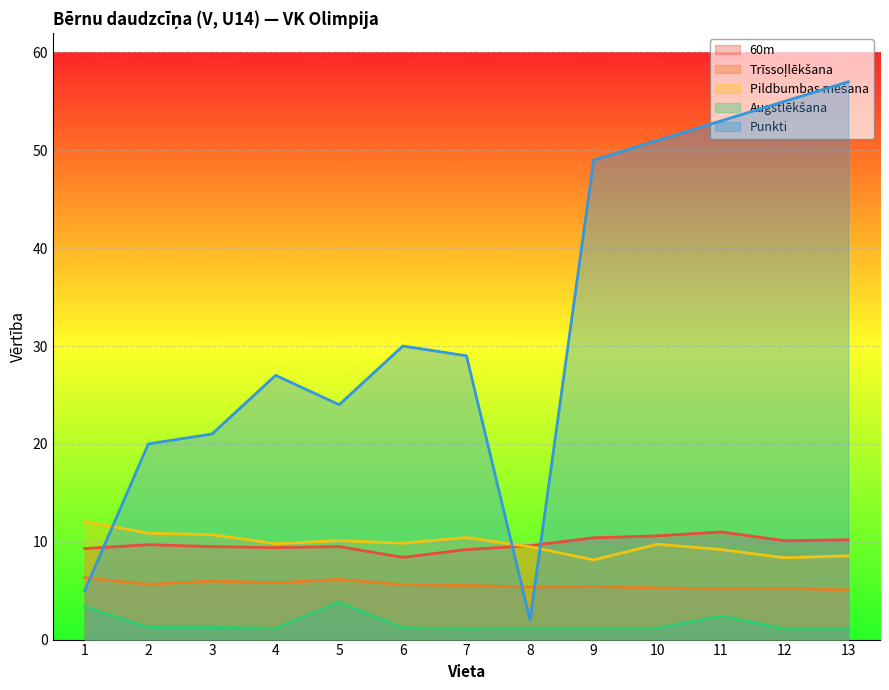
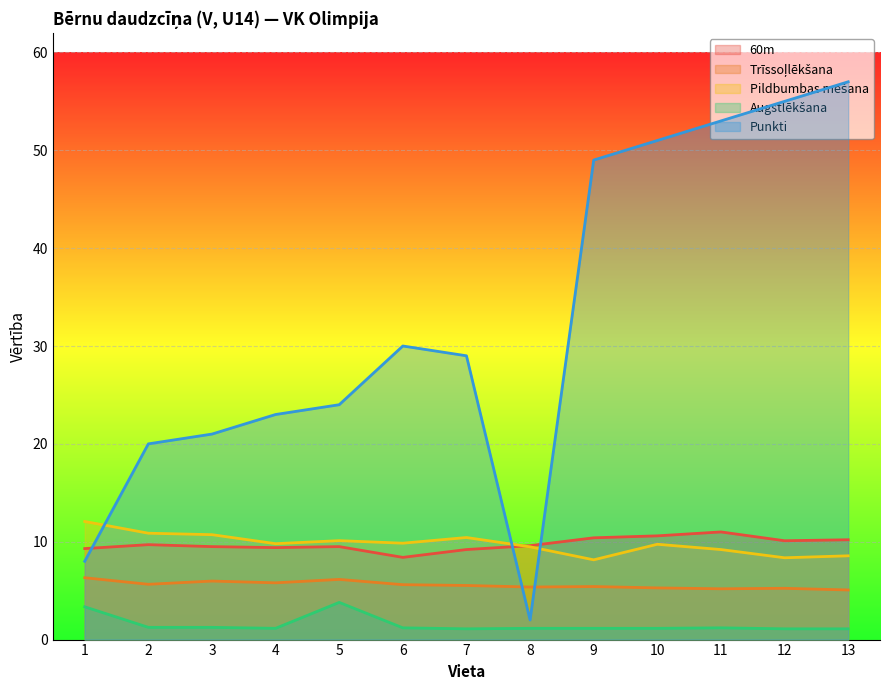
Punkti, 1: 5 -> 8
Punkti, 4: 27 -> 23
Augstlēkšana, 11: 2 -> 1
